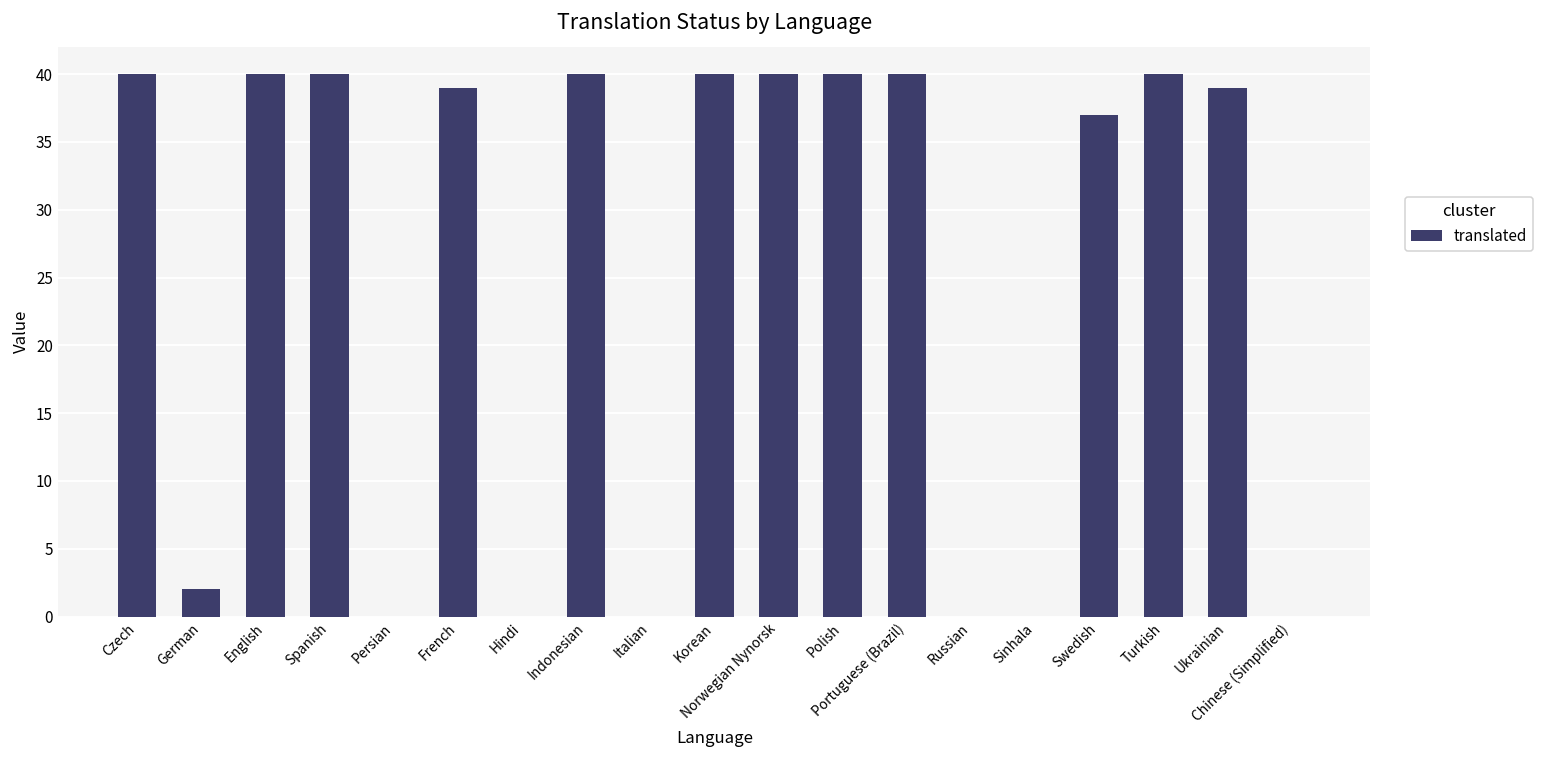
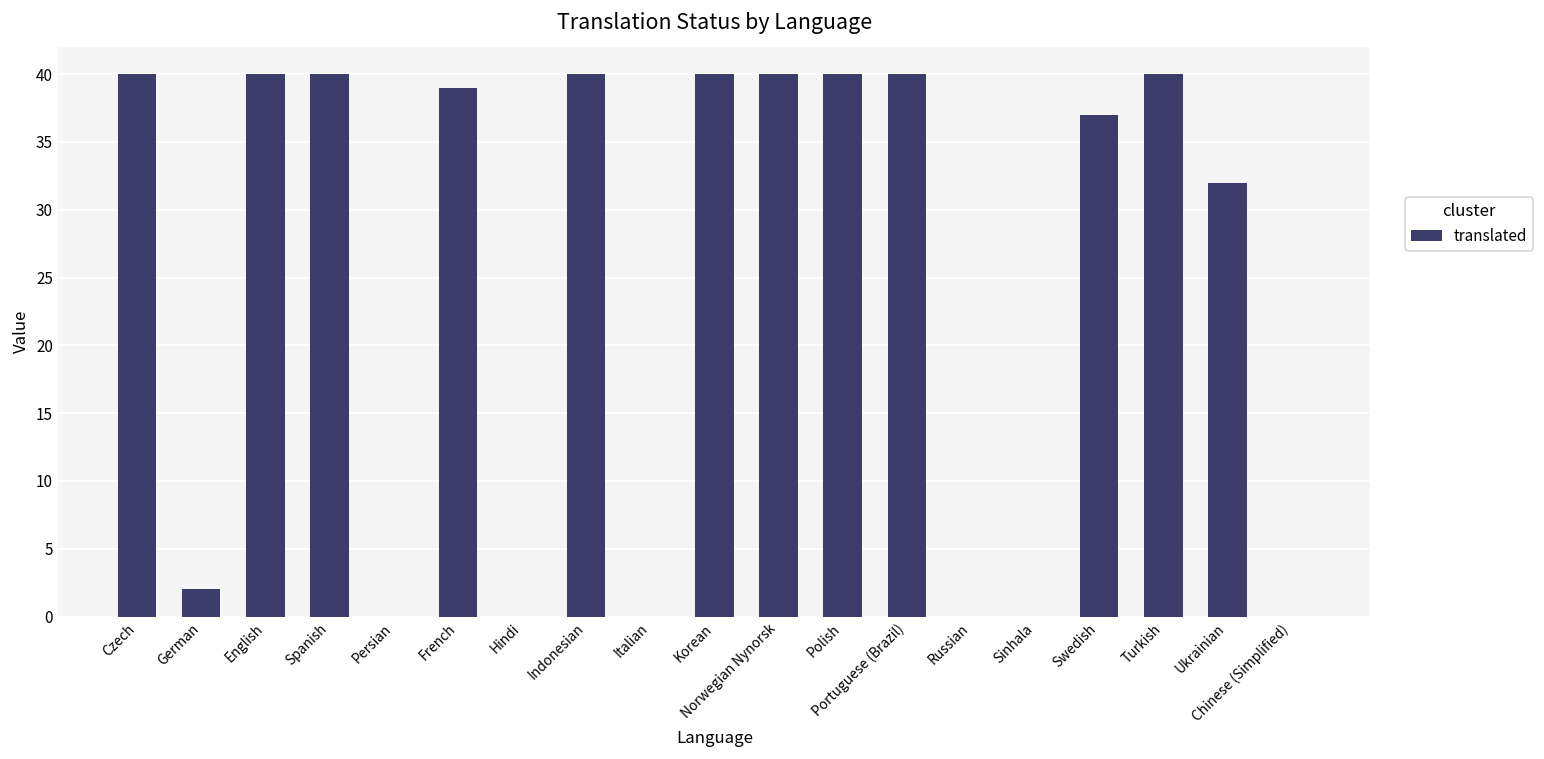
Ukrainian: 39 -> 32
